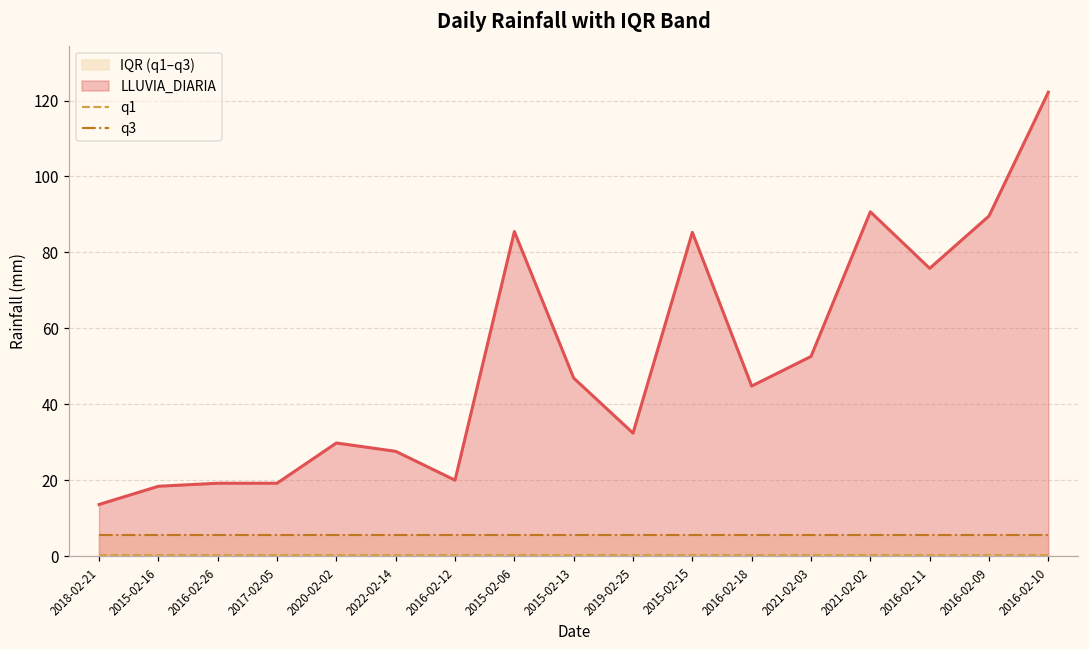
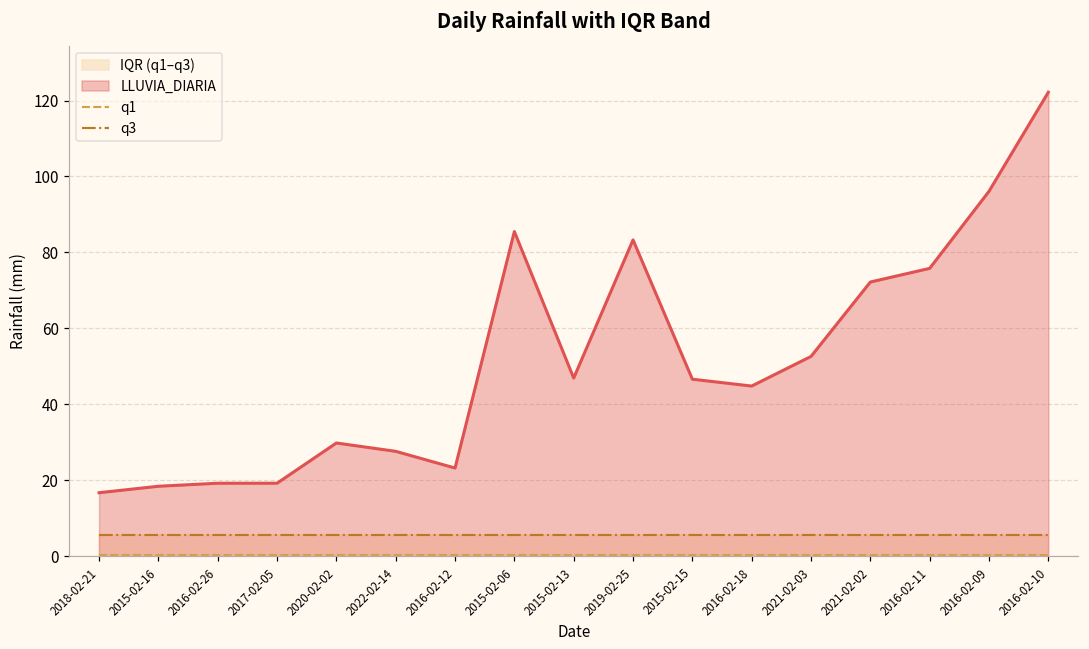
LLUVIA_DIARIA, 2018-02-21: 14 -> 17
LLUVIA_DIARIA, 2016-02-12: 20 -> 23
LLUVIA_DIARIA, 2019-02-25: 32 -> 83
LLUVIA_DIARIA, 2015-02-15: 85 -> 47
LLUVIA_DIARIA, 2021-02-02: 91 -> 72
LLUVIA_DIARIA, 2016-02-09: 90 -> 96
